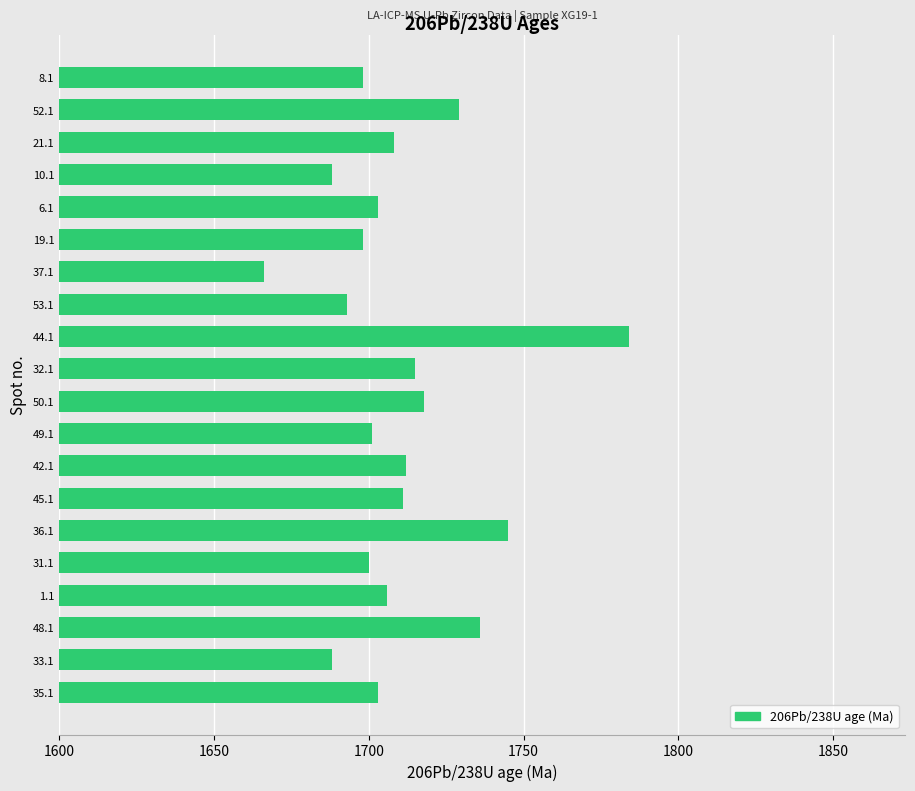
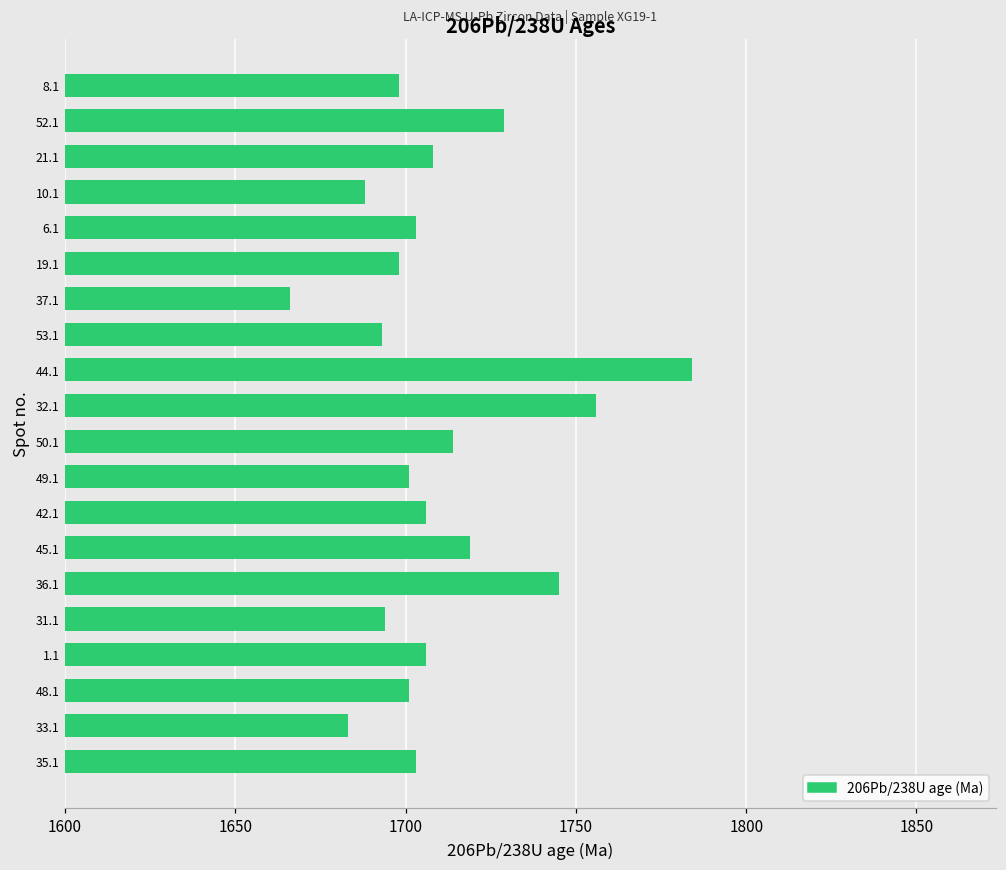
32.1: 1715 -> 1756
50.1: 1718 -> 1714
42.1: 1712 -> 1706
45.1: 1711 -> 1719
31.1: 1700 -> 1694
48.1: 1736 -> 1701
33.1: 1688 -> 1683
